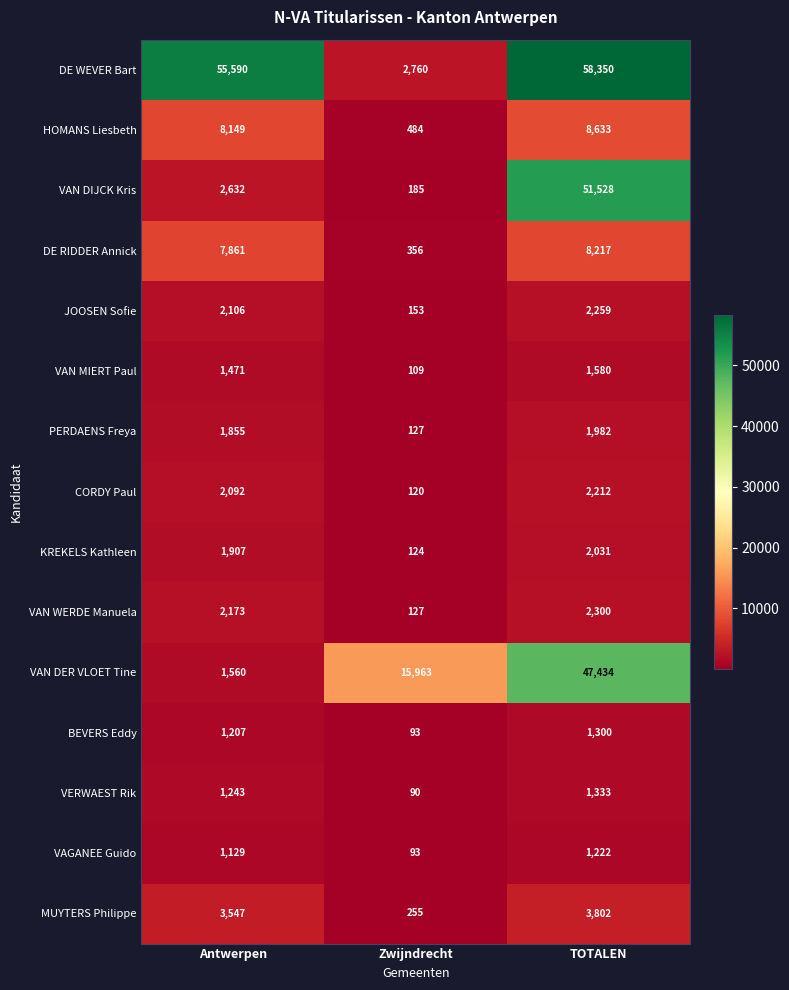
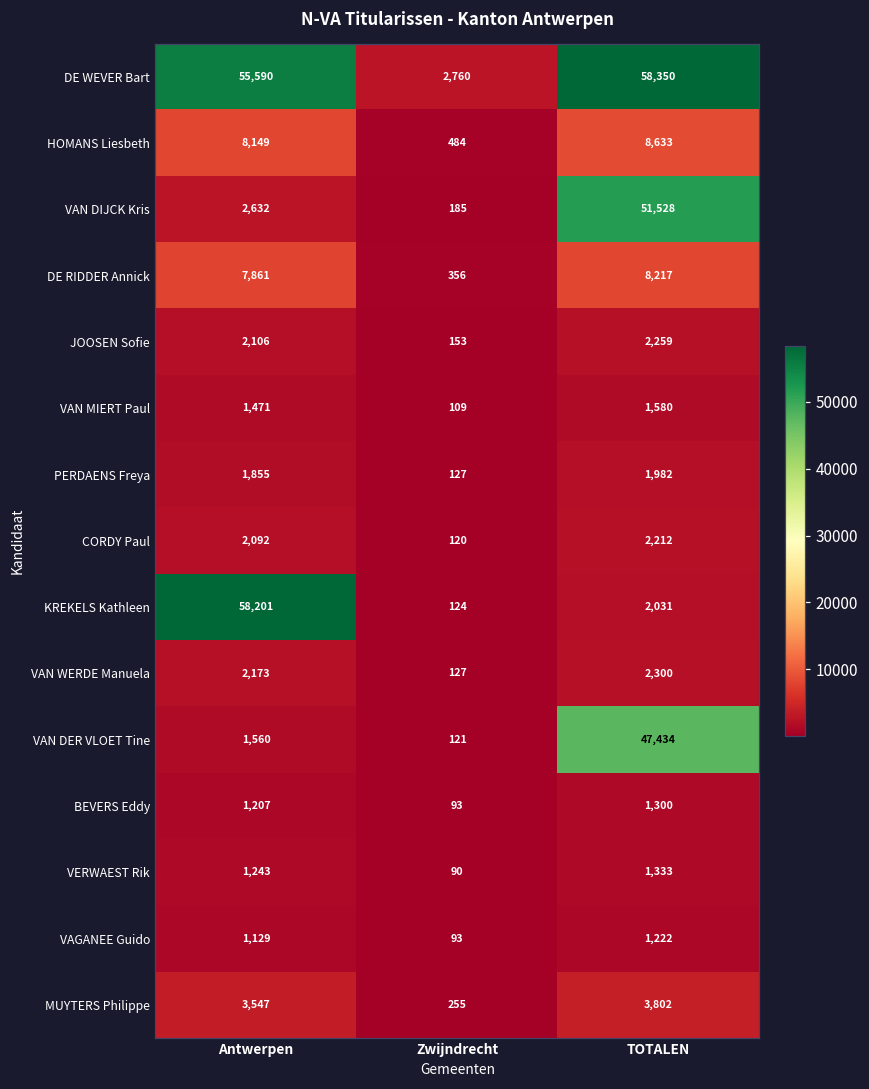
KREKELS Kathleen, Antwerpen: 1,907 -> 58,201
VAN DER VLOET Tine, Zwijndrecht: 15,963 -> 121
